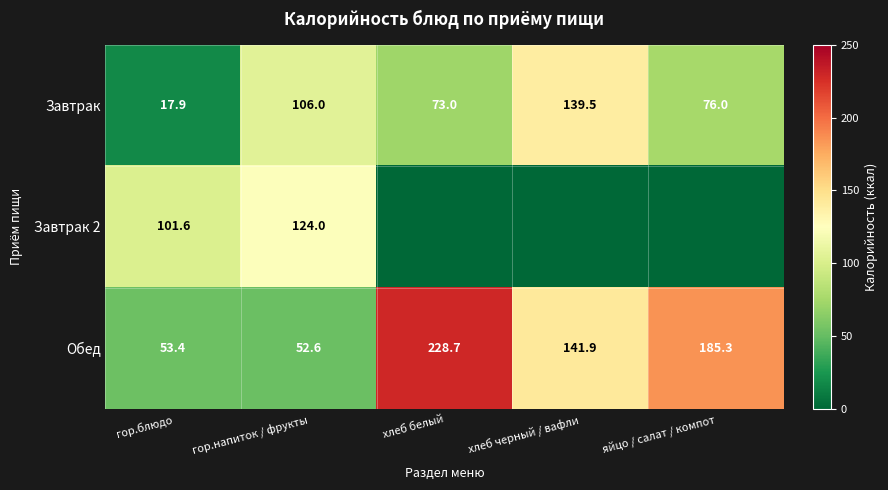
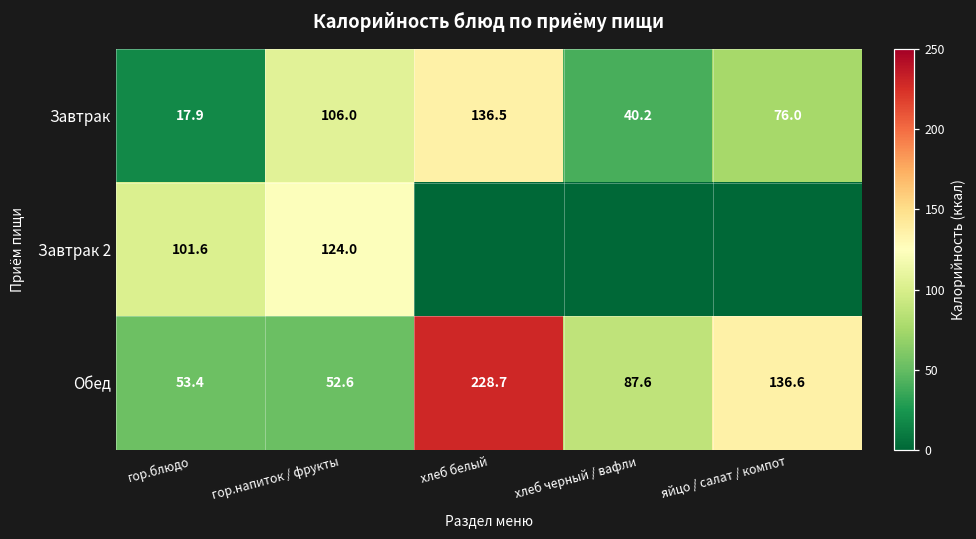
Завтрак, хлеб белый: 73.0 -> 136.5
Завтрак, хлеб черный / вафли: 139.5 -> 40.2
Обед, хлеб черный / вафли: 141.9 -> 87.6
Обед, яйцо / салат / компот: 185.3 -> 136.6
